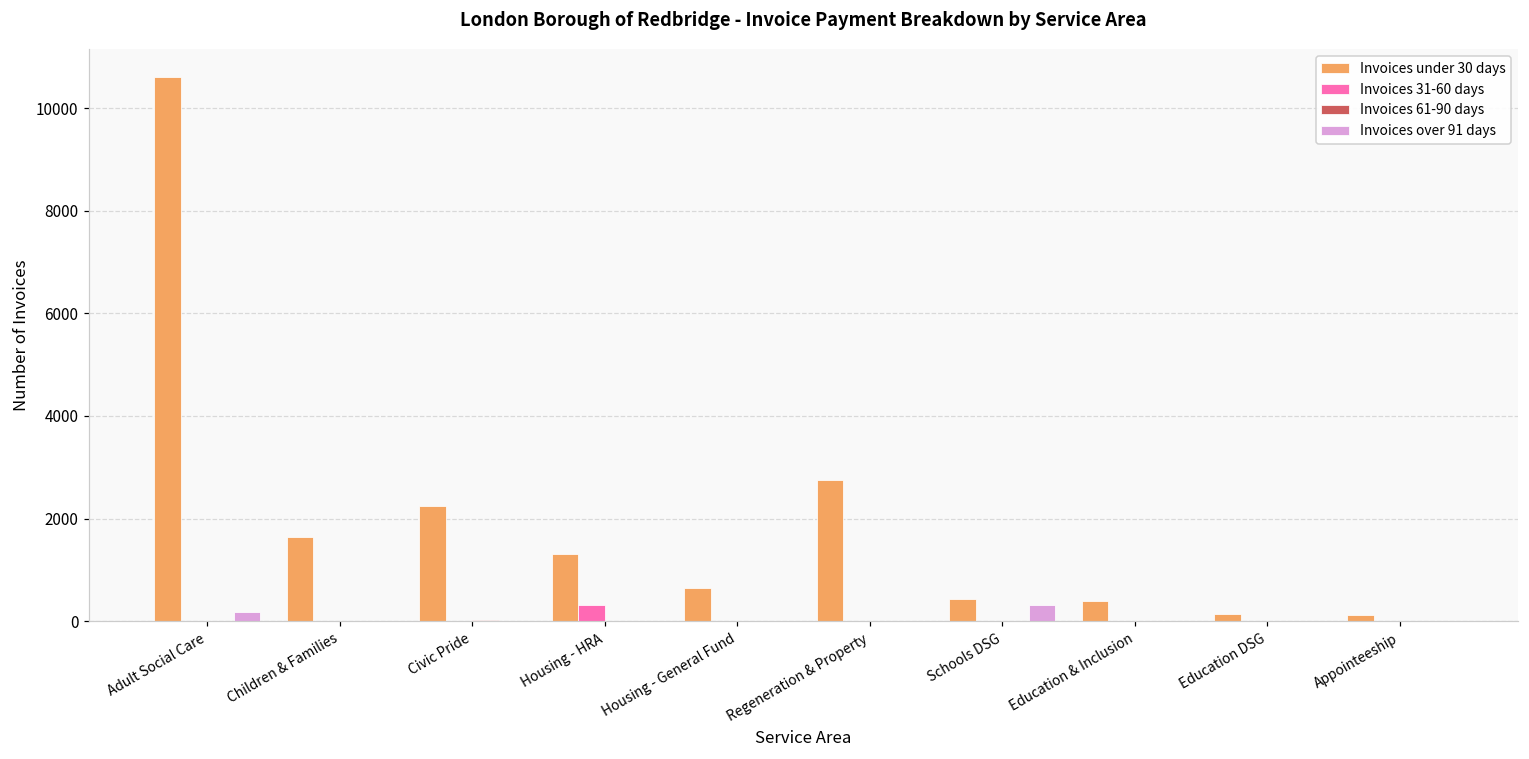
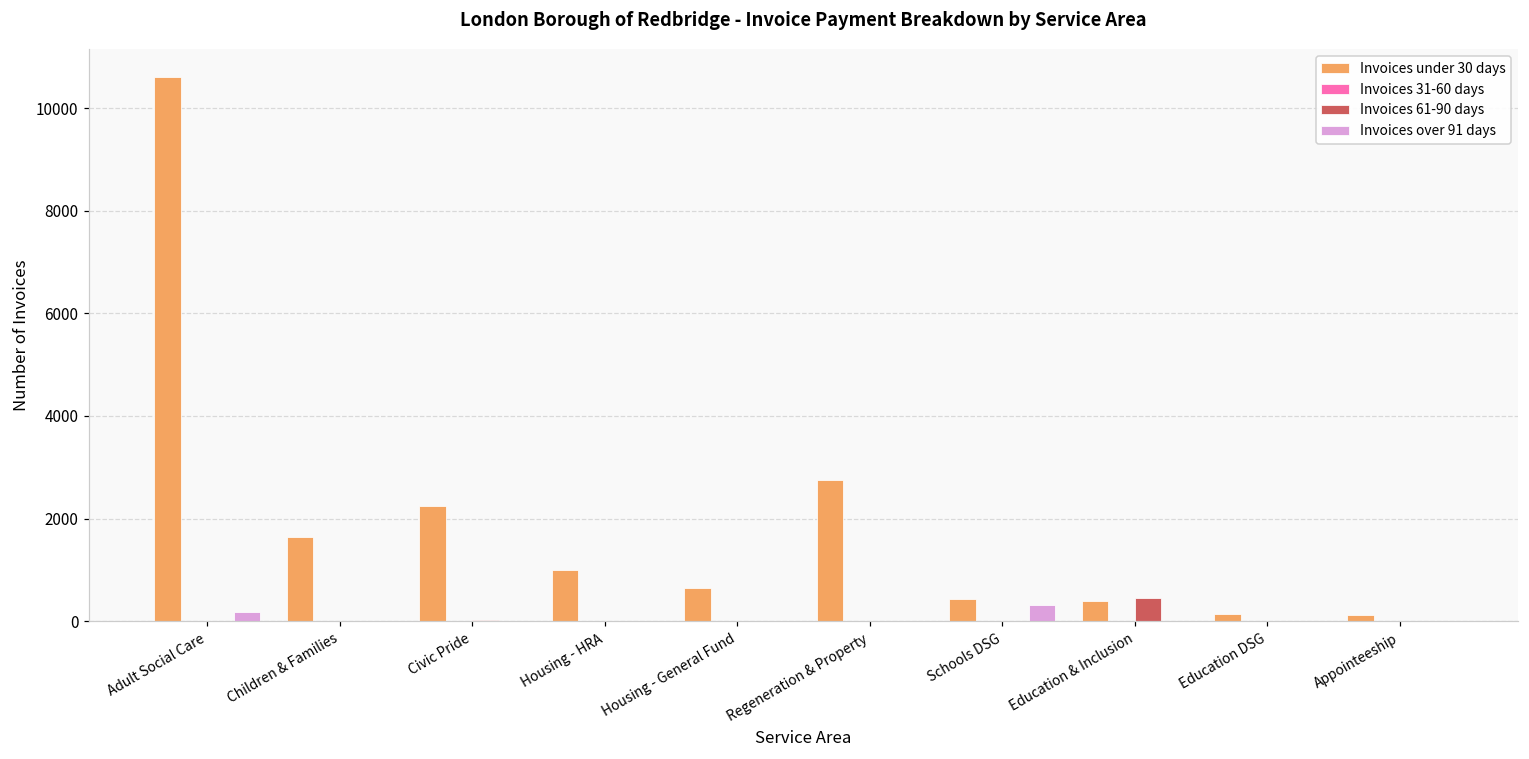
Invoices under 30 days, Housing - HRA: 1300 -> 1000
Invoices 31-60 days, Housing - HRA: 300 -> 0
Invoices 61-90 days, Education & Inclusion: 0 -> 500
